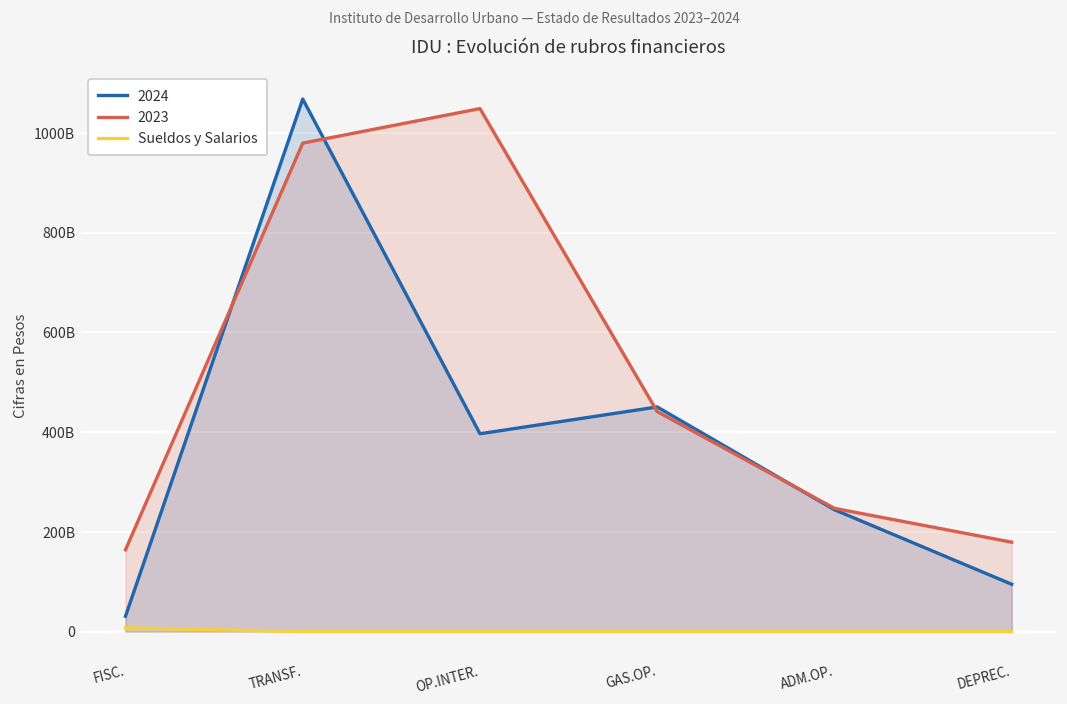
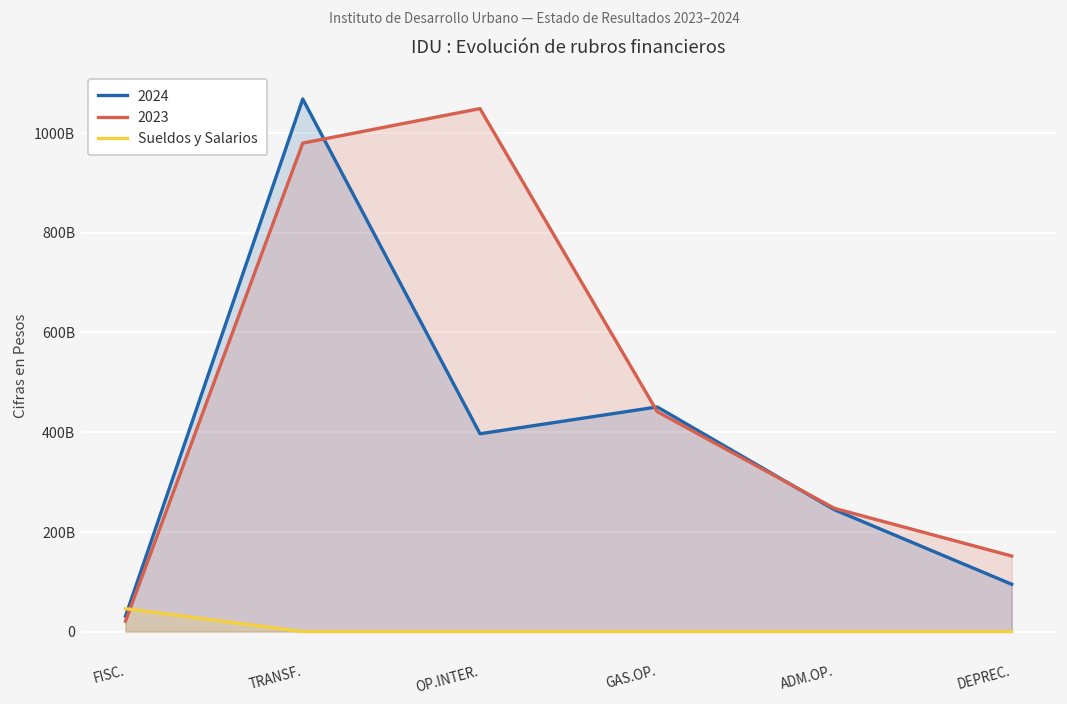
2023, FISC.: 160000000000 -> 20000000000
Sueldos y Salarios, FISC.: 10000000000 -> 50000000000
2023, DEPREC.: 180000000000 -> 150000000000
